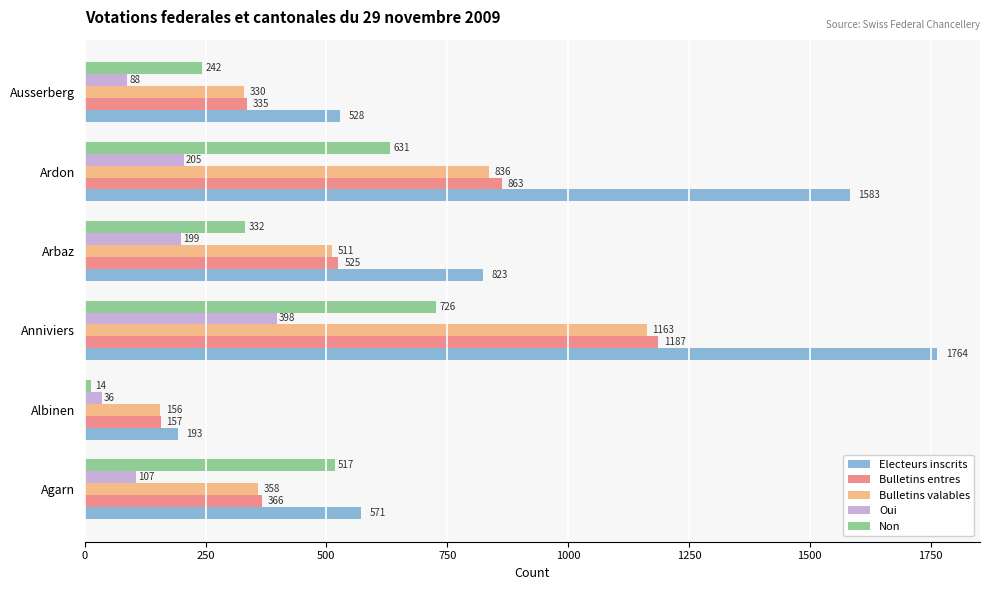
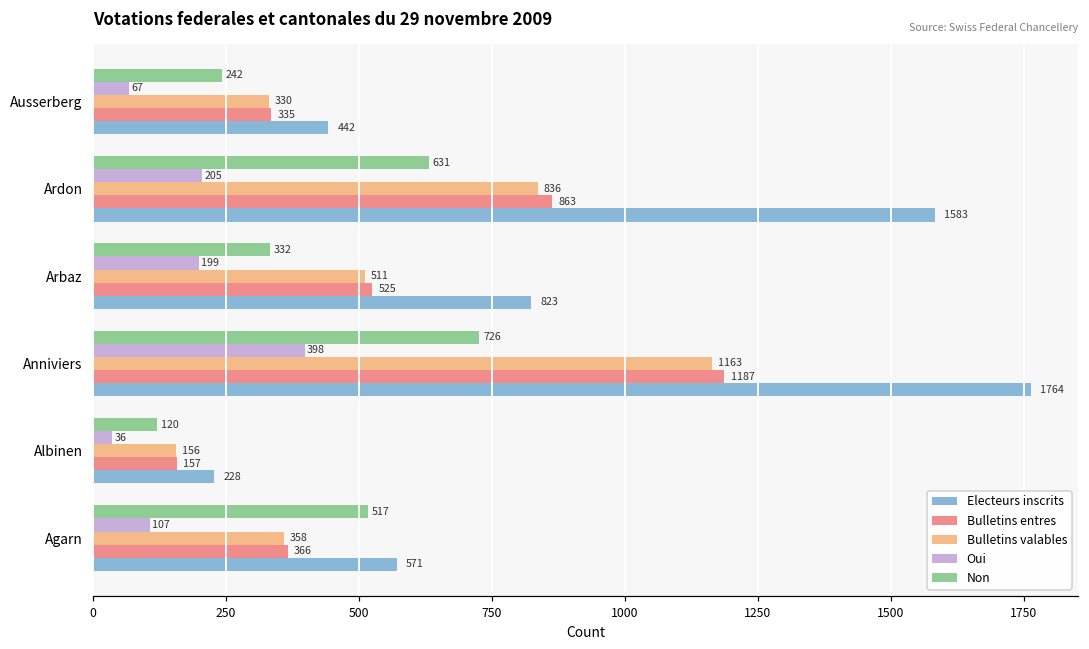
Oui, Ausserberg: 88 -> 67
Electeurs inscrits, Ausserberg: 528 -> 442
Non, Albinen: 14 -> 120
Electeurs inscrits, Albinen: 193 -> 228
